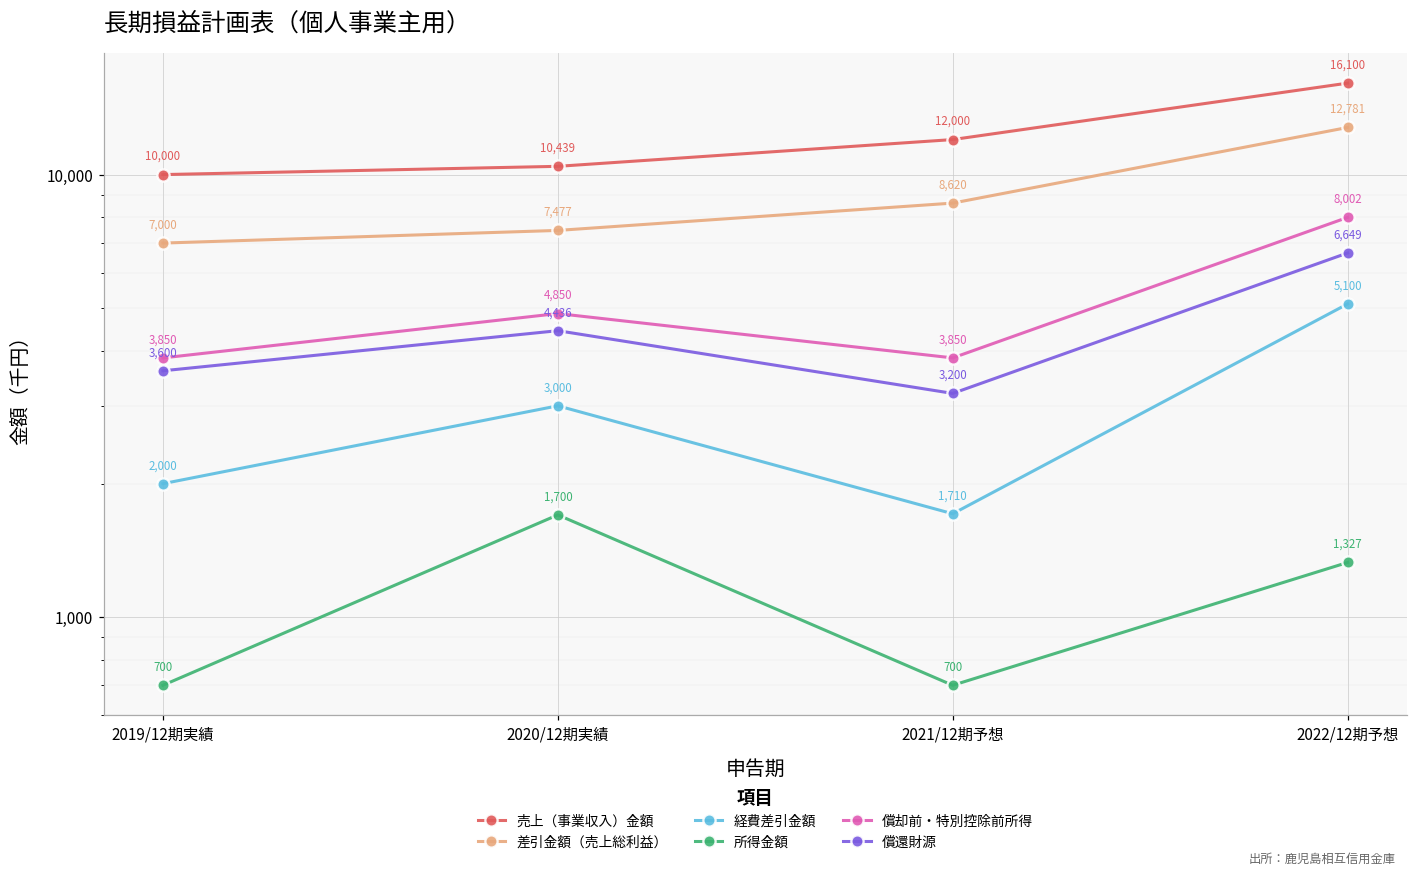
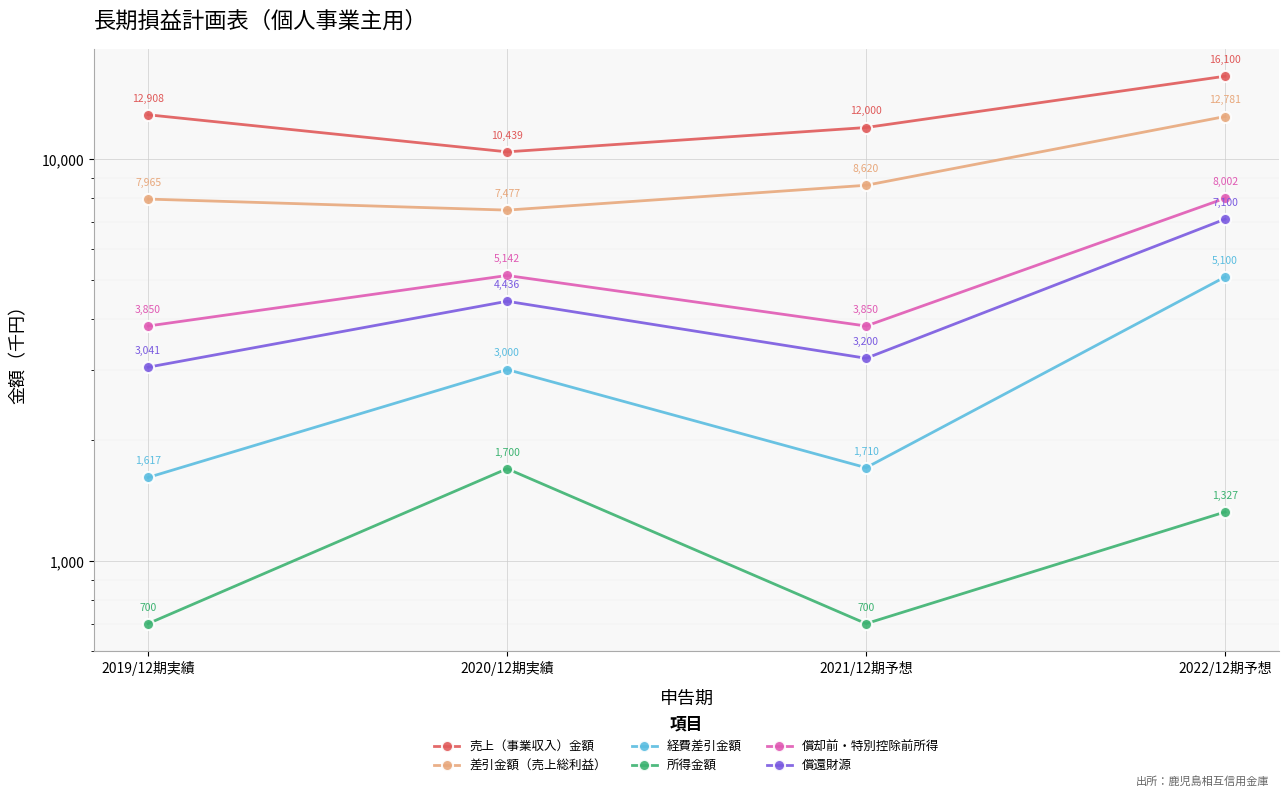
売上（事業収入）金額, 2019/12期実績: 10,000 -> 12,908
差引金額（売上総利益）, 2019/12期実績: 7,000 -> 7,965
経費差引金額, 2019/12期実績: 2,000 -> 1,617
償還財源, 2019/12期実績: 3,600 -> 3,041
償却前・特別控除前所得, 2020/12期実績: 4,850 -> 5,142
償還財源, 2022/12期予想: 6,649 -> 7,100
